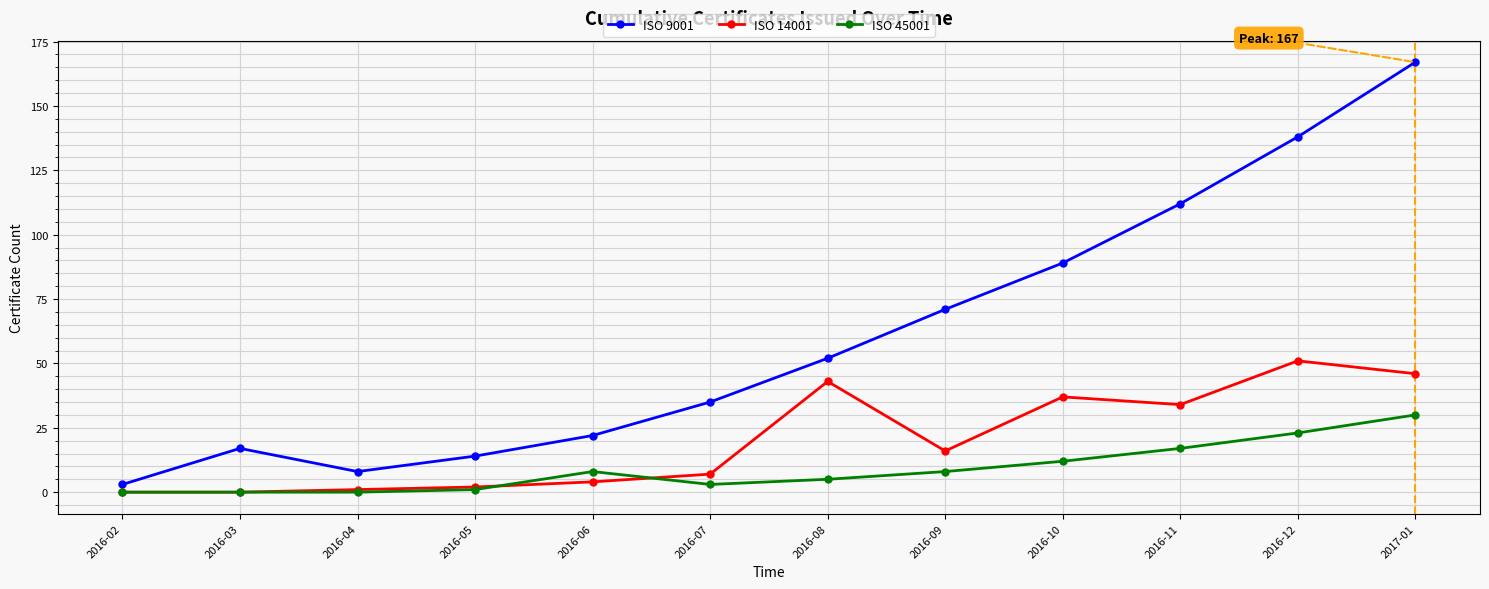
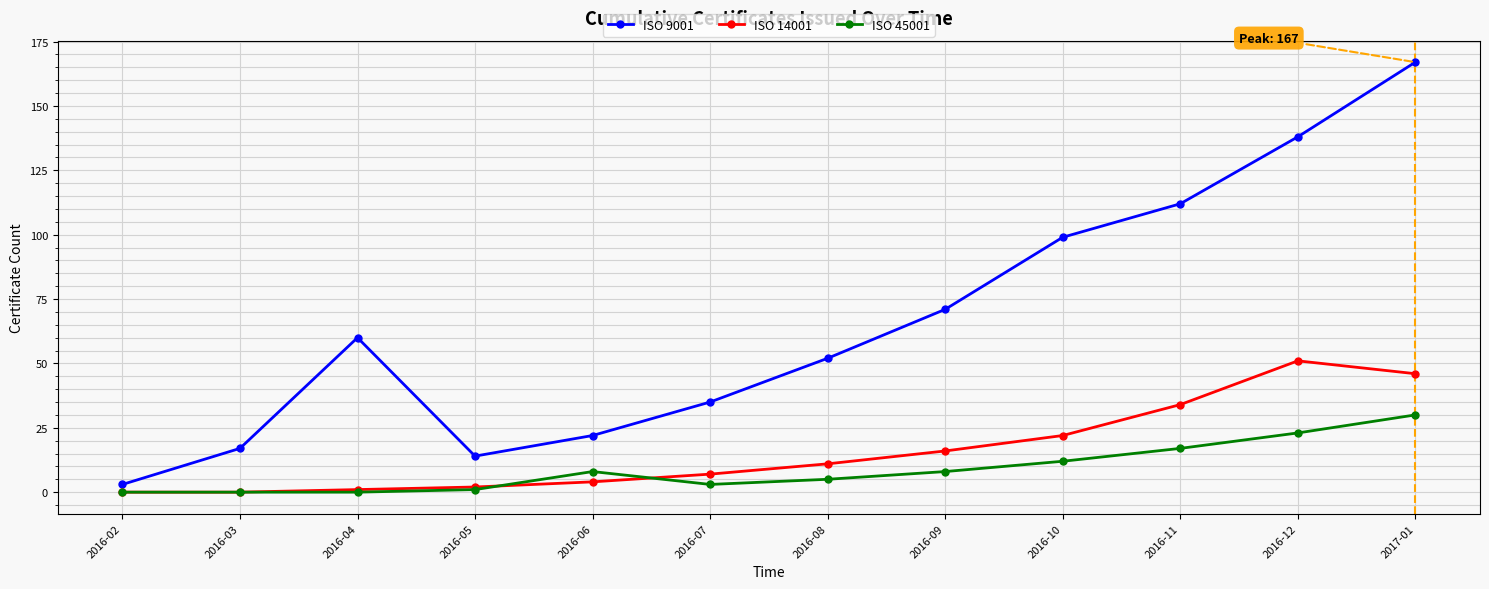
ISO 9001, 2016-04: 8 -> 60
ISO 14001, 2016-08: 43 -> 11
ISO 9001, 2016-10: 89 -> 99
ISO 14001, 2016-10: 37 -> 22
